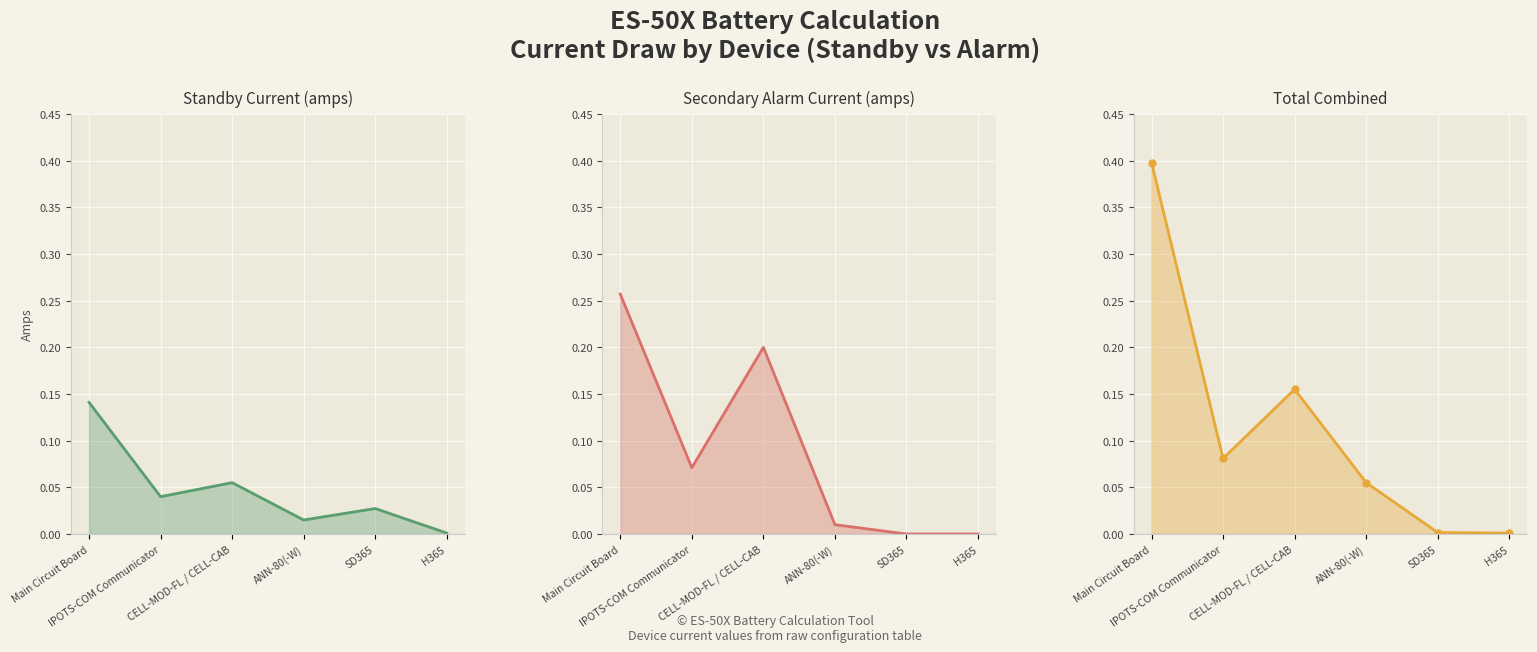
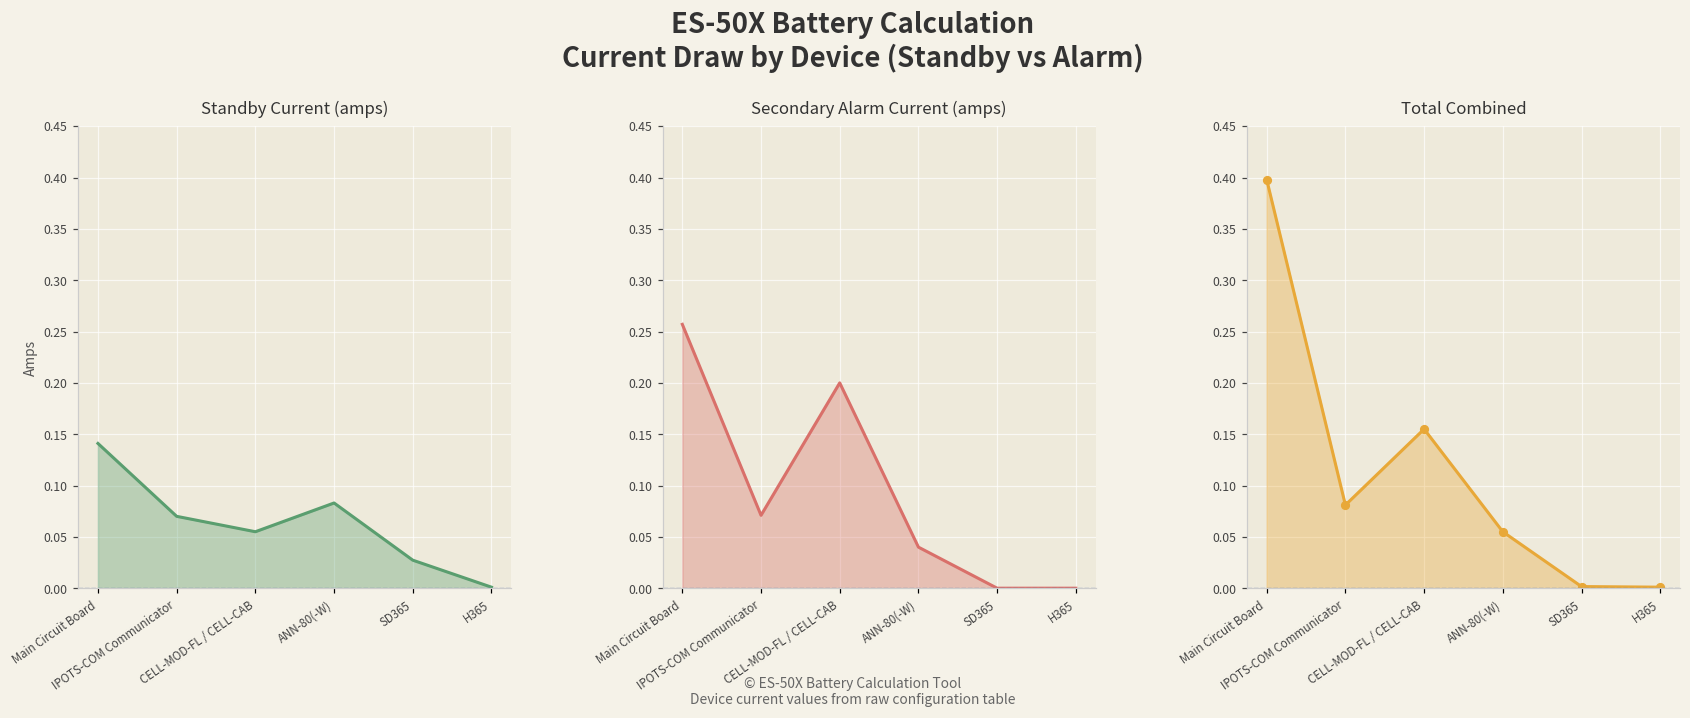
Standby Current (amps), IPOTS-COM Communicator: 0.04 -> 0.07
Standby Current (amps), ANN-80(-W): 0.02 -> 0.08
Secondary Alarm Current (amps), ANN-80(-W): 0.01 -> 0.04
